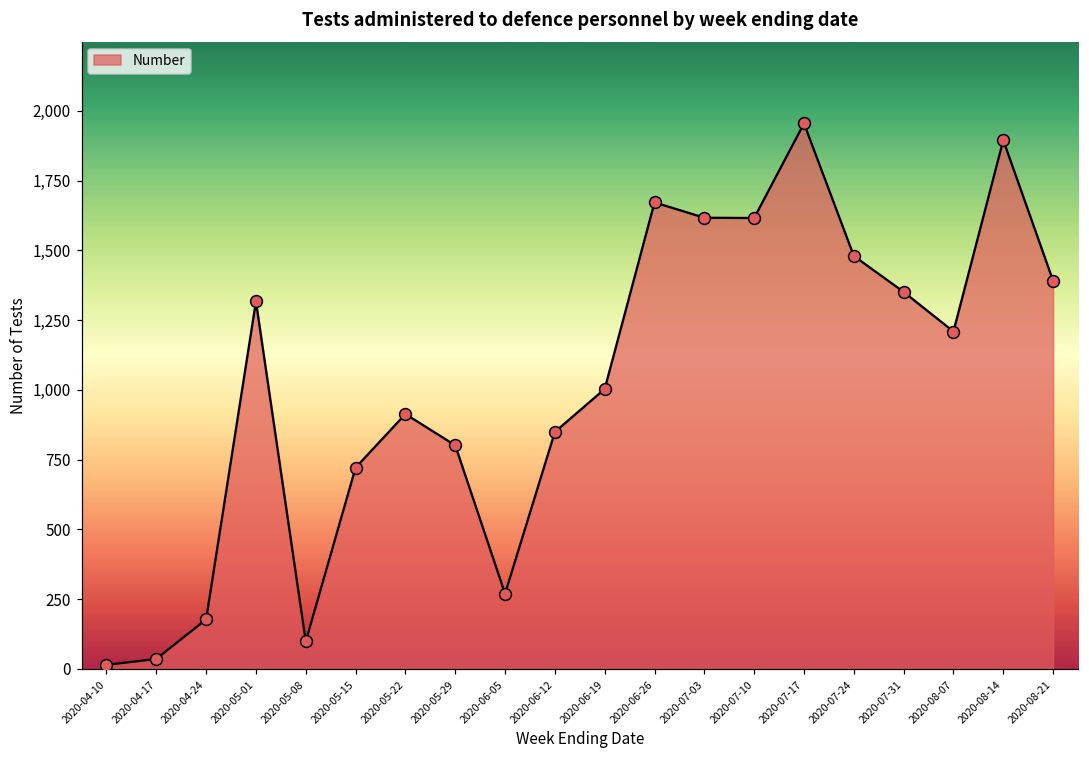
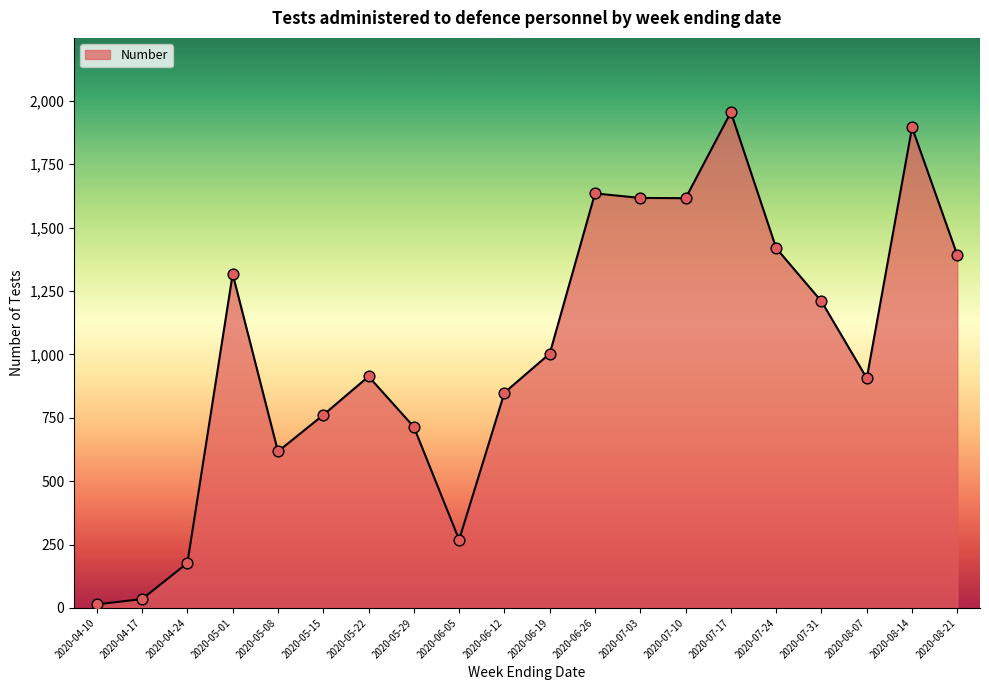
2020-05-08: 100 -> 620
2020-05-15: 720 -> 760
2020-05-29: 800 -> 710
2020-06-26: 1,670 -> 1,640
2020-07-24: 1,480 -> 1,420
2020-07-31: 1,350 -> 1,210
2020-08-07: 1,210 -> 910
